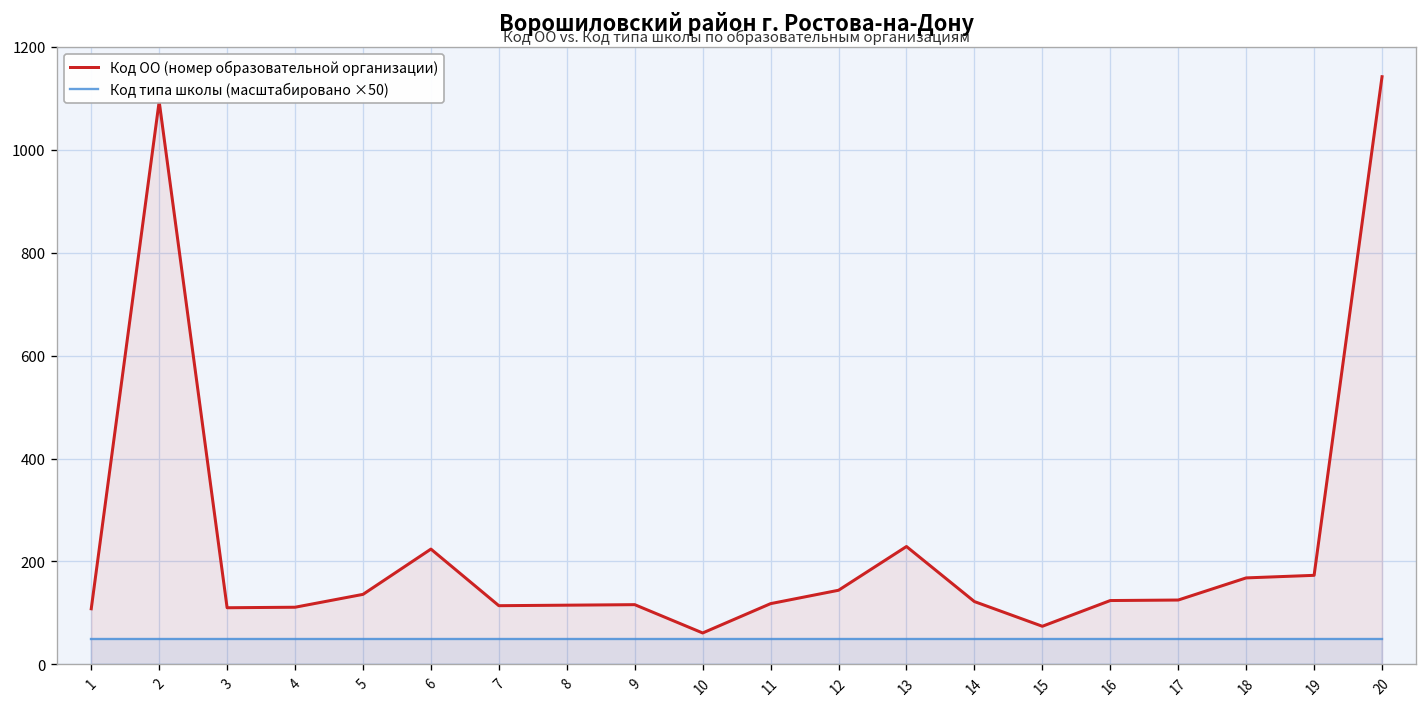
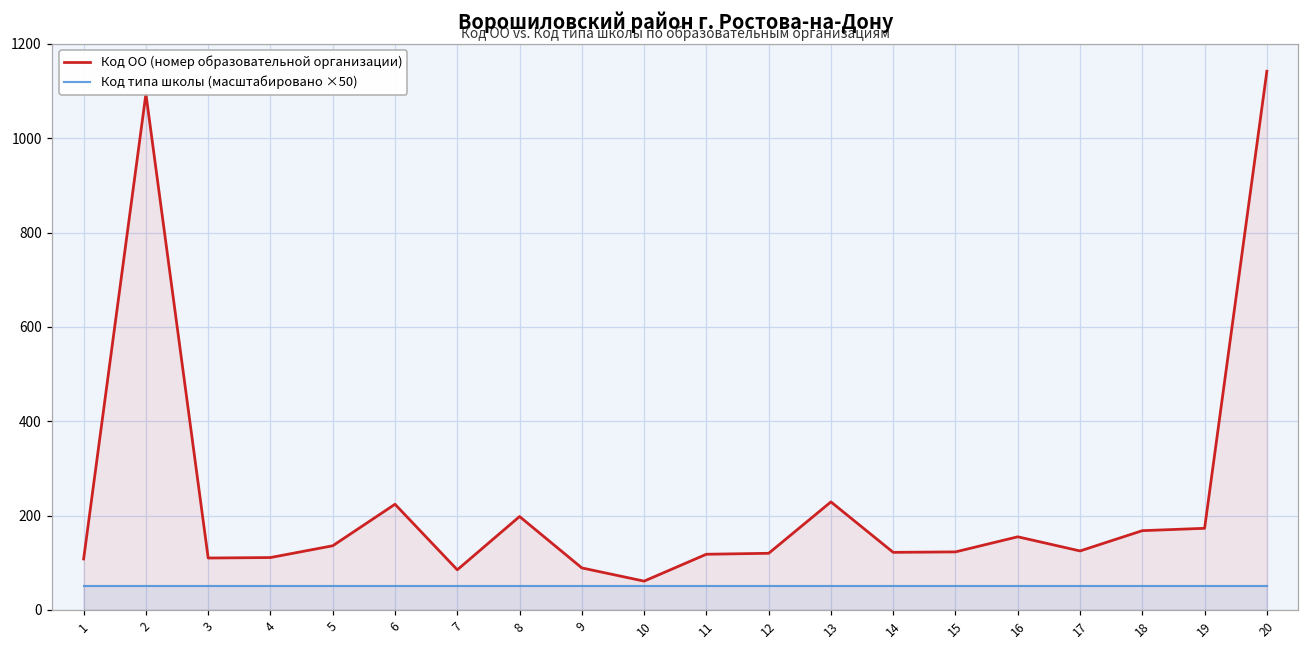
Код ОО (номер образовательной организации), 7: 110 -> 90
Код ОО (номер образовательной организации), 8: 120 -> 200
Код ОО (номер образовательной организации), 9: 120 -> 90
Код ОО (номер образовательной организации), 12: 140 -> 120
Код ОО (номер образовательной организации), 15: 70 -> 120
Код ОО (номер образовательной организации), 16: 120 -> 160
